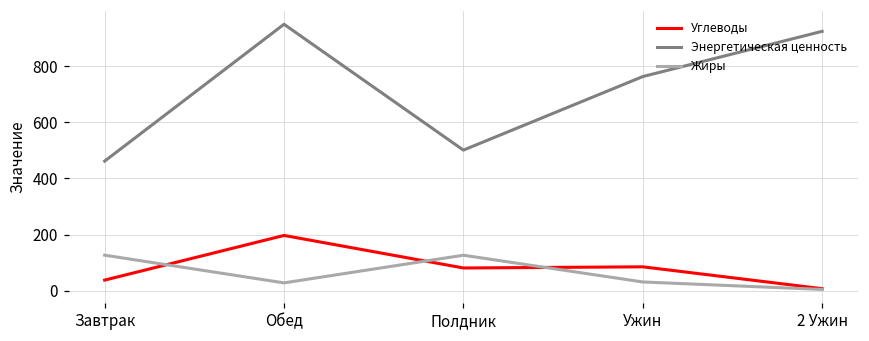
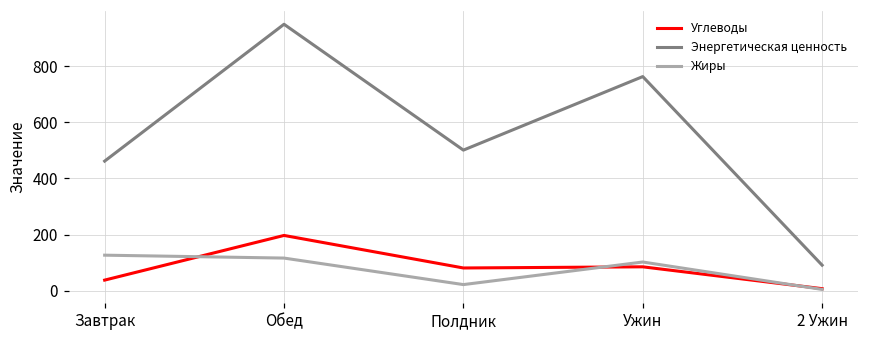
Жиры, Обед: 30 -> 120
Жиры, Полдник: 130 -> 20
Жиры, Ужин: 30 -> 100
Энергетическая ценность, 2 Ужин: 920 -> 90
